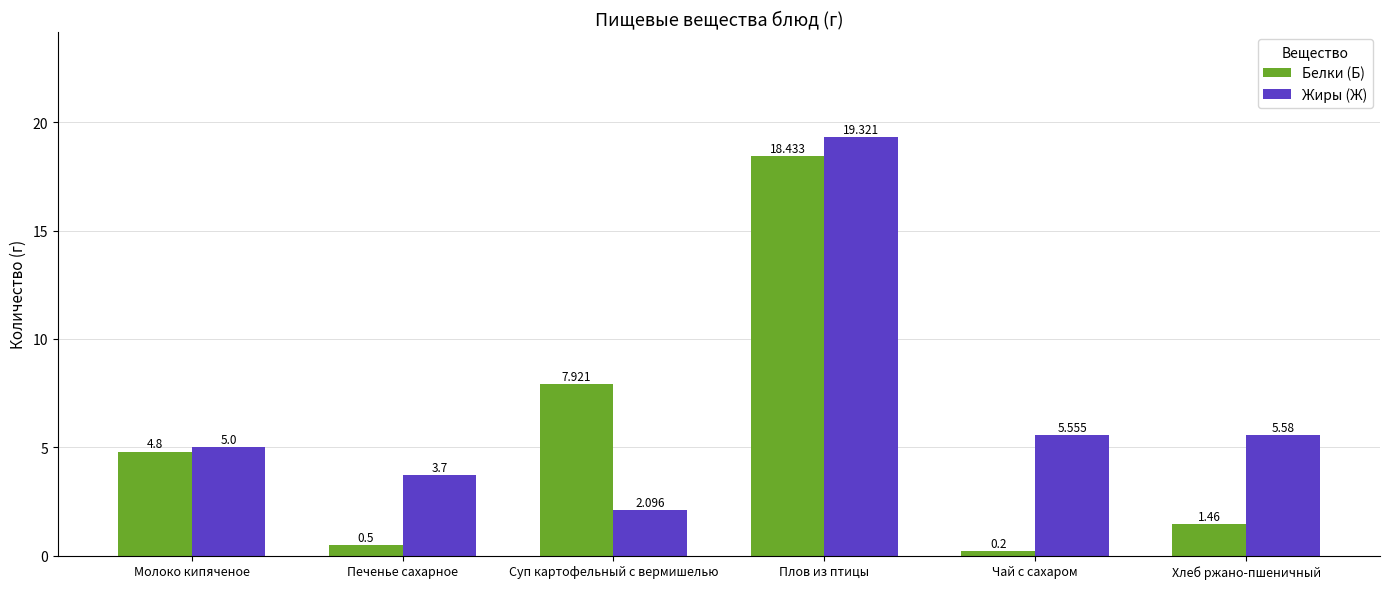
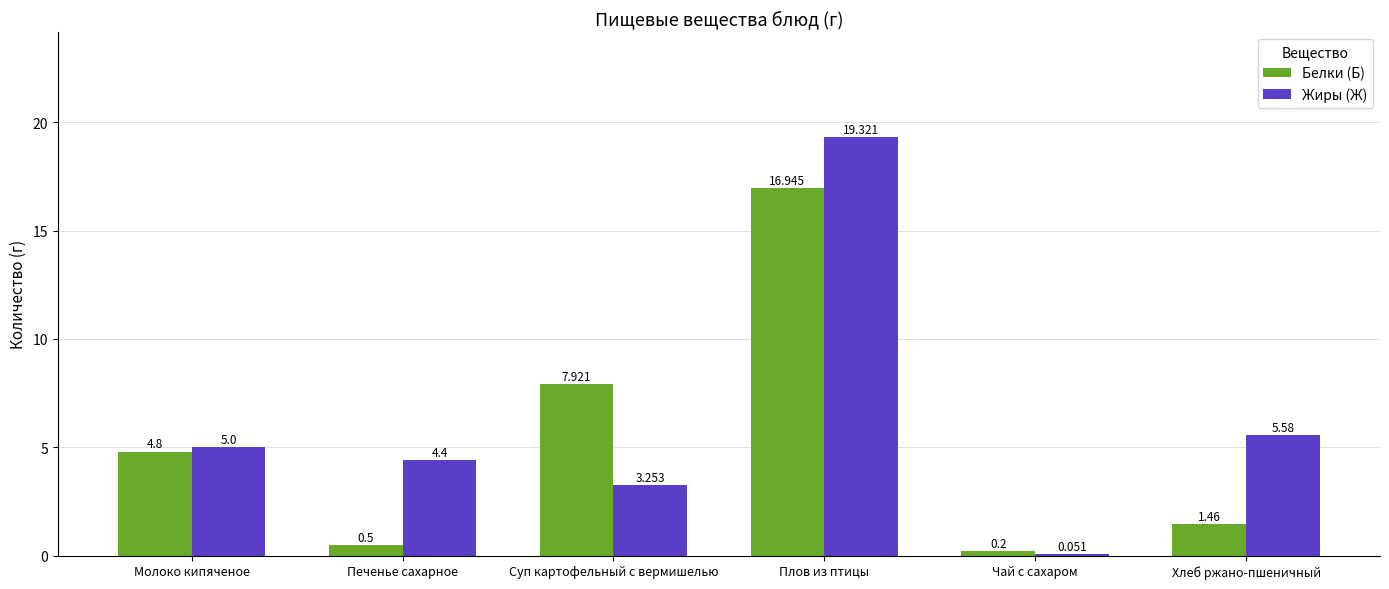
Жиры (Ж), Печенье сахарное: 3.7 -> 4.4
Жиры (Ж), Суп картофельный с вермишелью: 2.096 -> 3.253
Белки (Б), Плов из птицы: 18.433 -> 16.945
Жиры (Ж), Чай с сахаром: 5.555 -> 0.051
